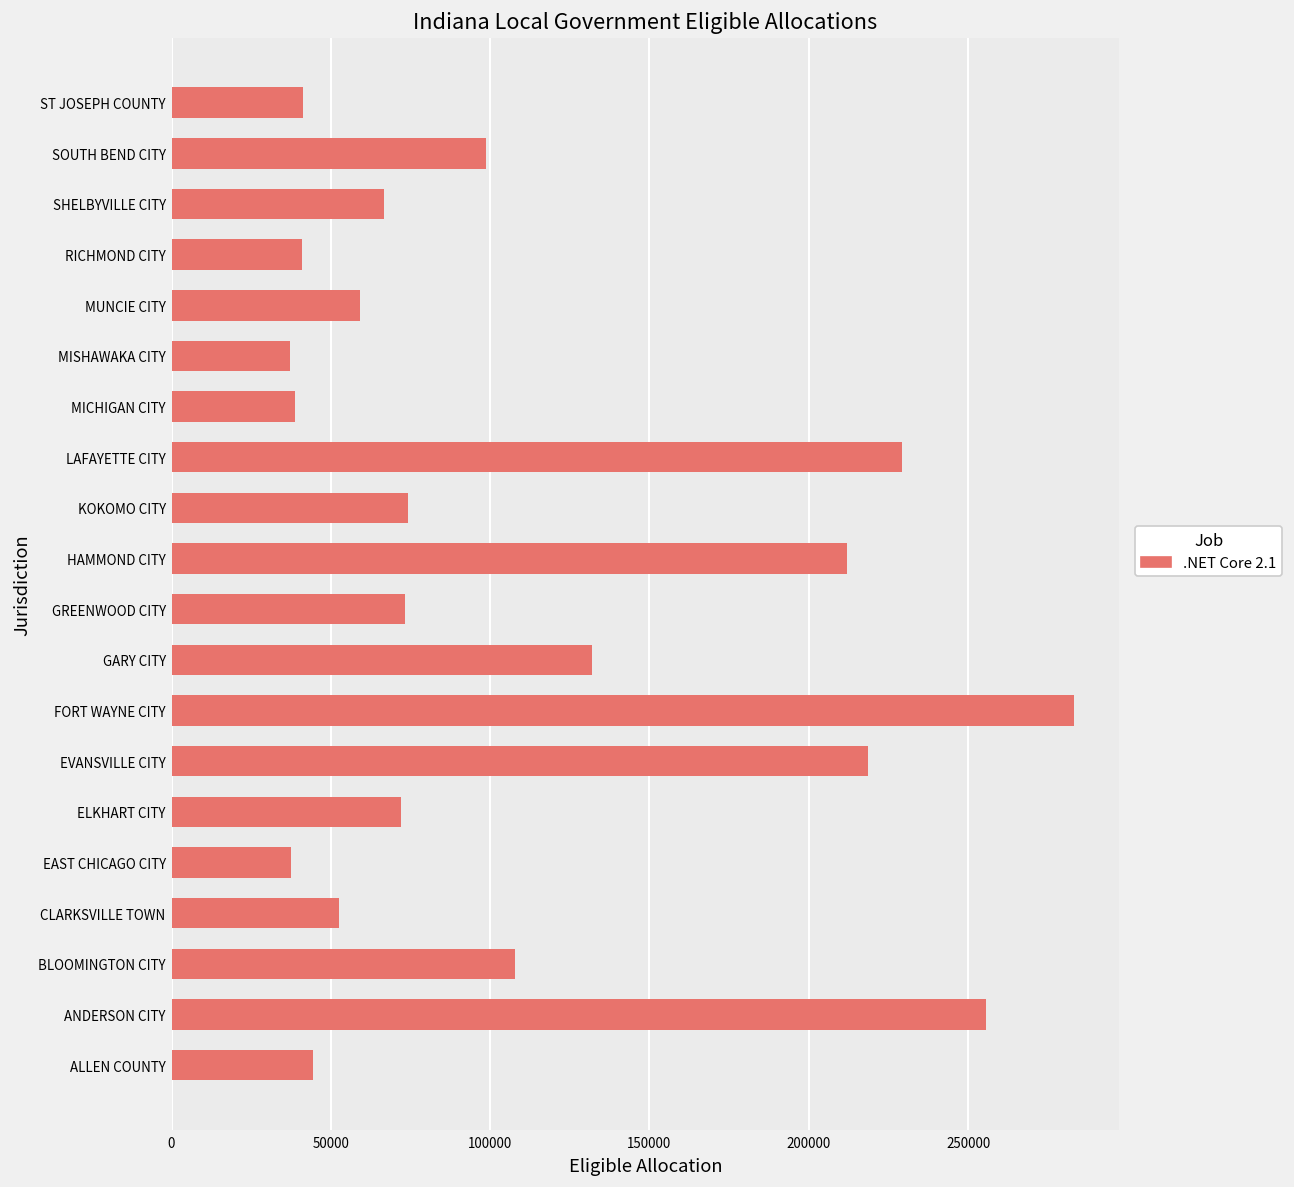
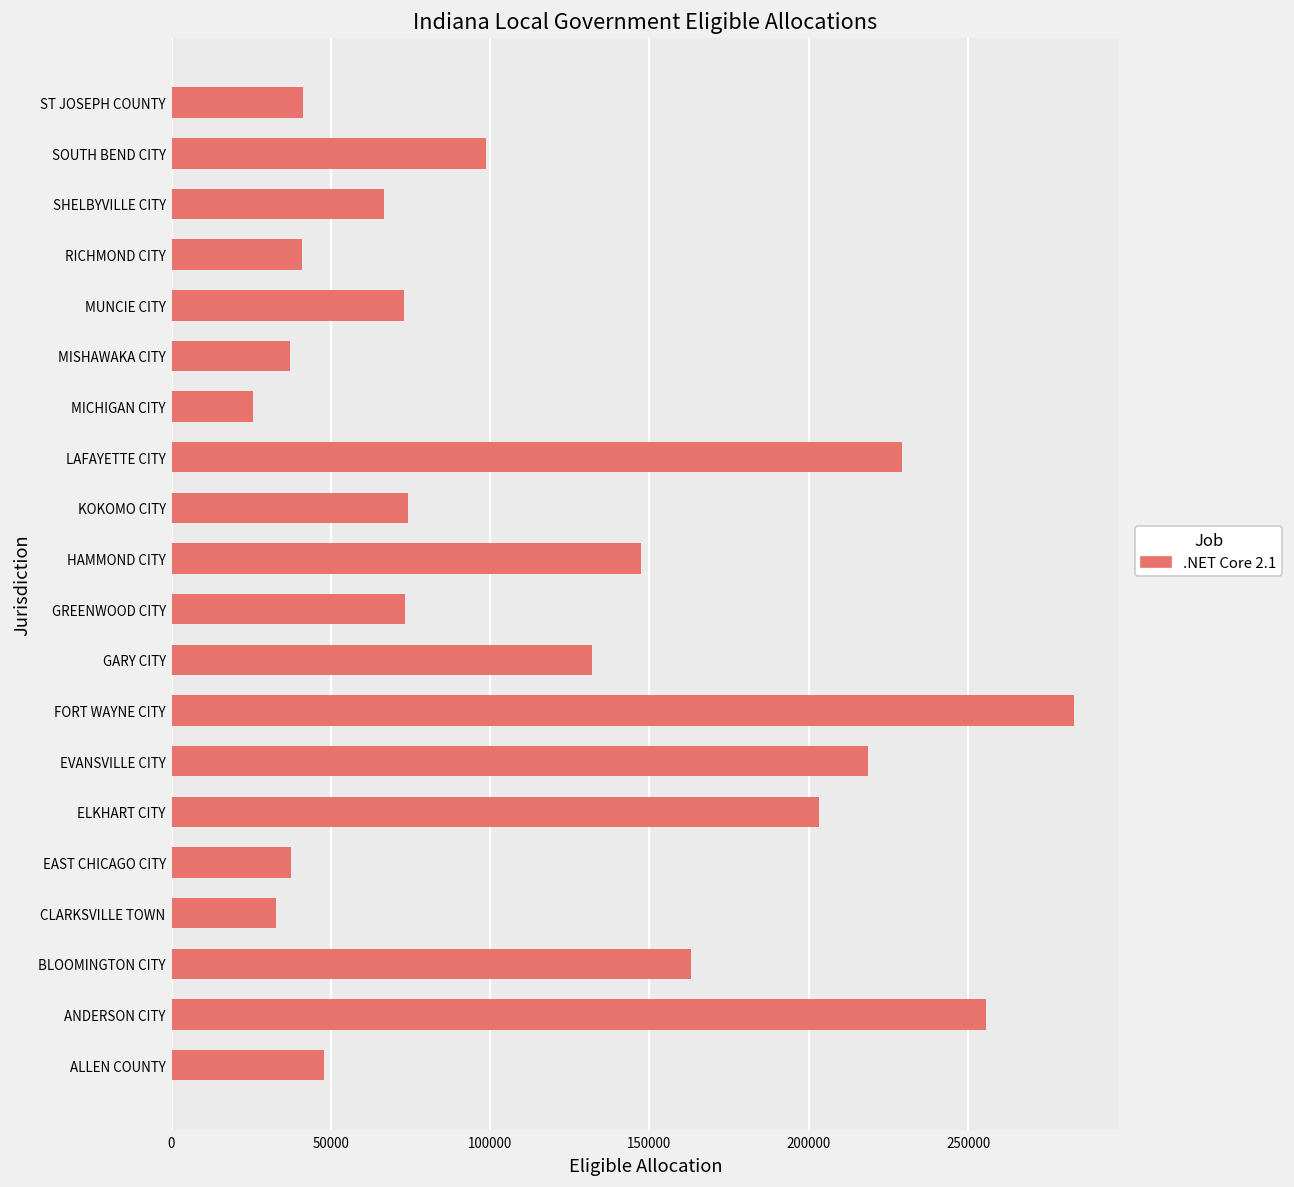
MUNCIE CITY: 59000 -> 73000
MICHIGAN CITY: 39000 -> 26000
HAMMOND CITY: 212000 -> 147000
ELKHART CITY: 72000 -> 203000
CLARKSVILLE TOWN: 53000 -> 33000
BLOOMINGTON CITY: 108000 -> 163000
ALLEN COUNTY: 45000 -> 48000
